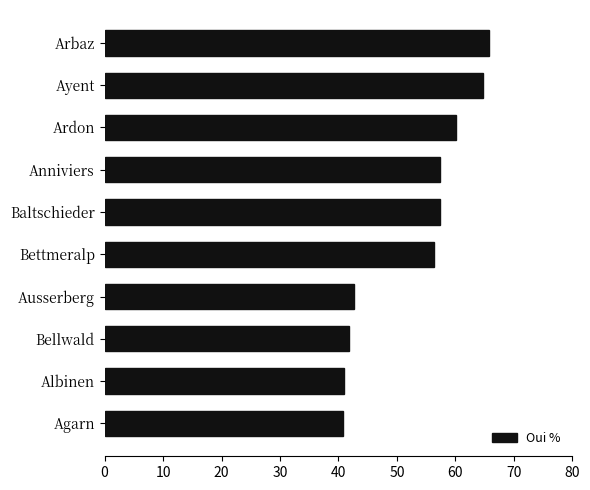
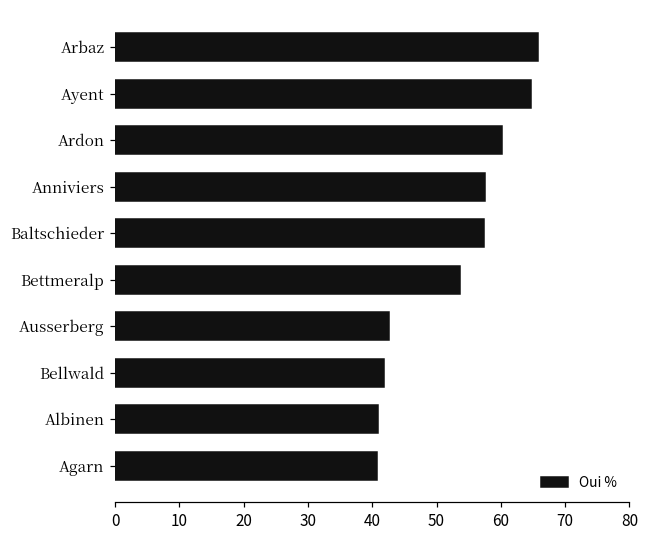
Bettmeralp: 56 -> 54
